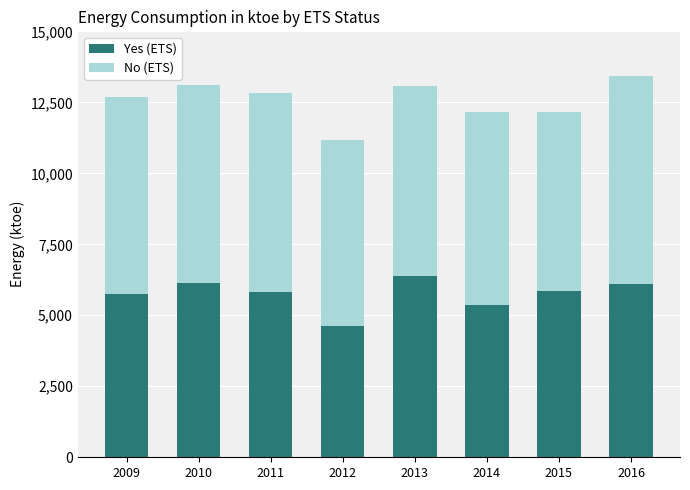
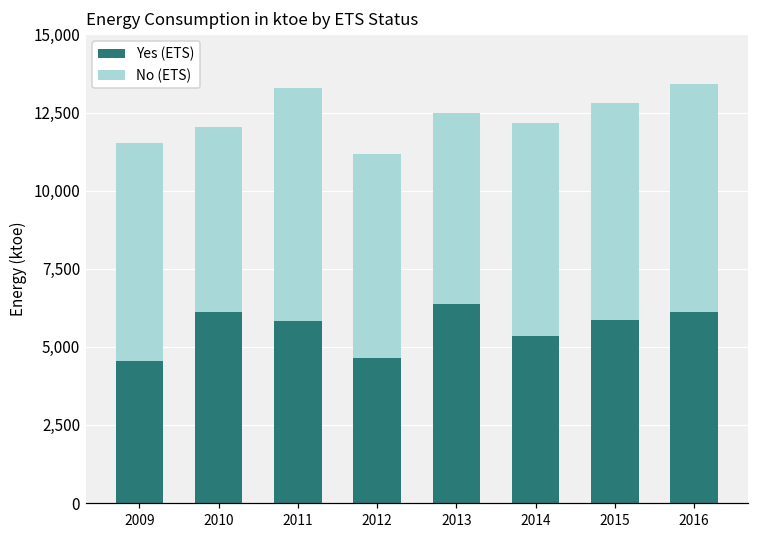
Yes (ETS), 2009: 5,700 -> 4,600
No (ETS), 2010: 7,000 -> 5,900
No (ETS), 2011: 7,000 -> 7,500
No (ETS), 2013: 6,700 -> 6,100
No (ETS), 2015: 6,300 -> 6,900
